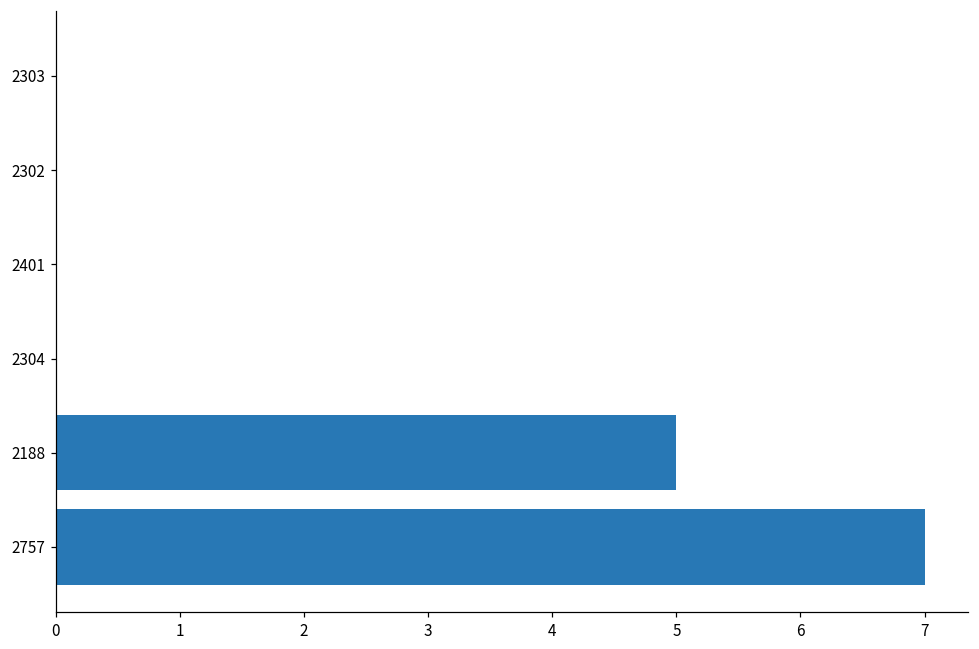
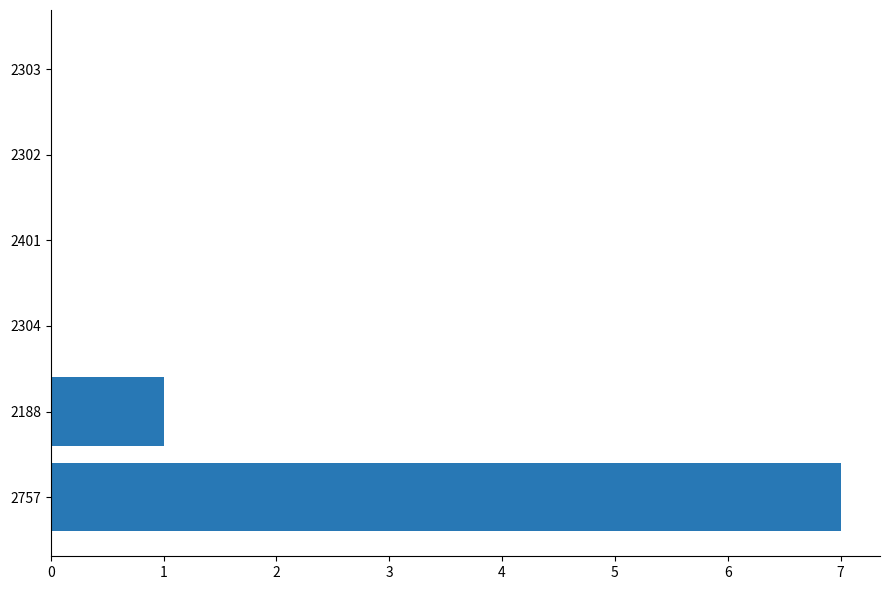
2188: 5 -> 1
